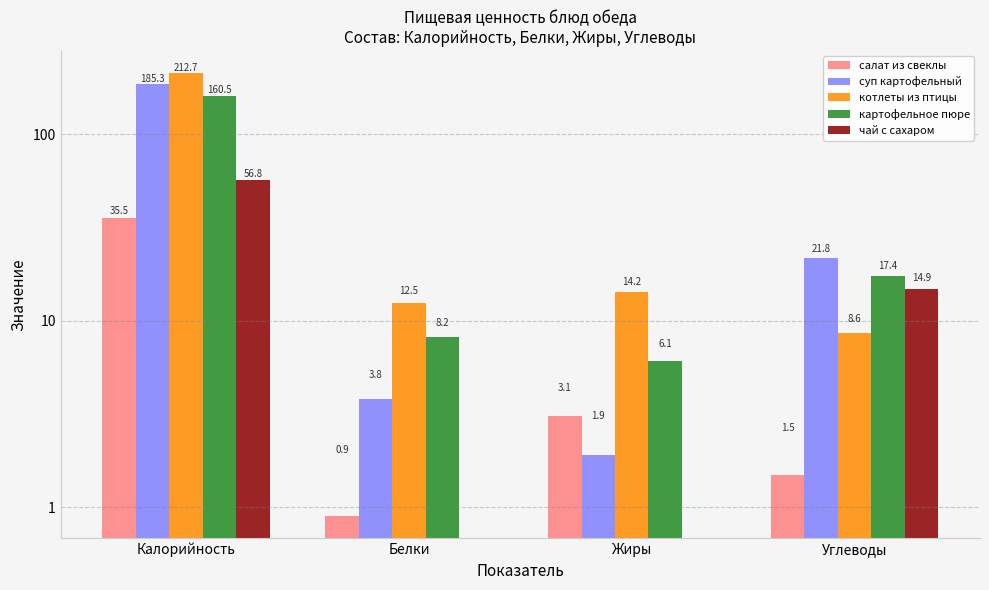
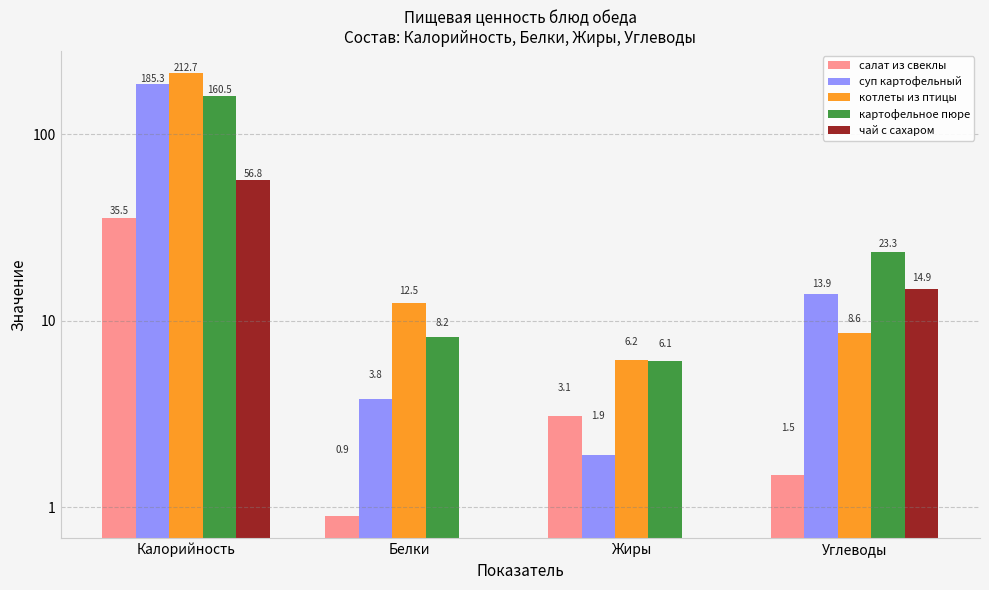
котлеты из птицы, Жиры: 14.2 -> 6.2
суп картофельный, Углеводы: 21.8 -> 13.9
картофельное пюре, Углеводы: 17.4 -> 23.3
